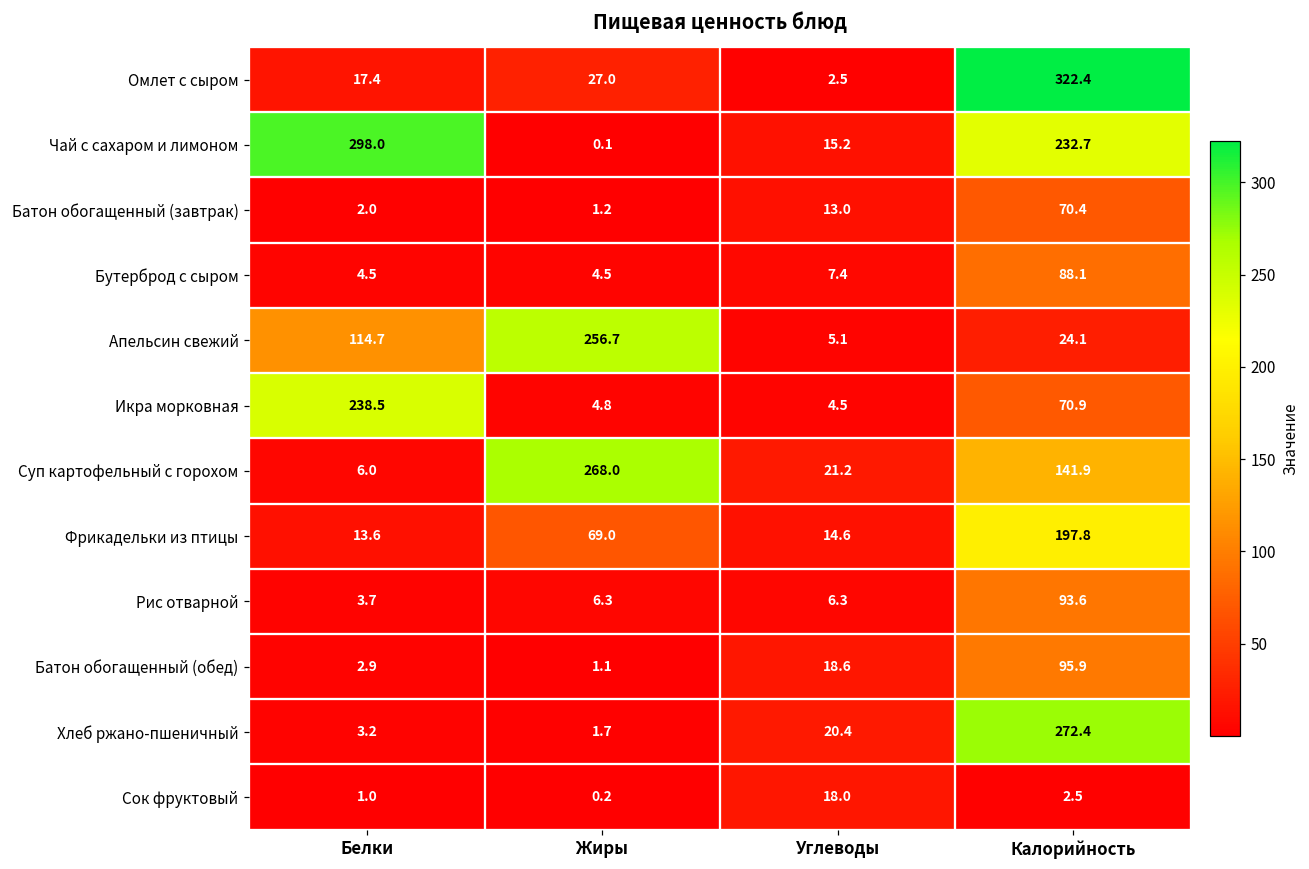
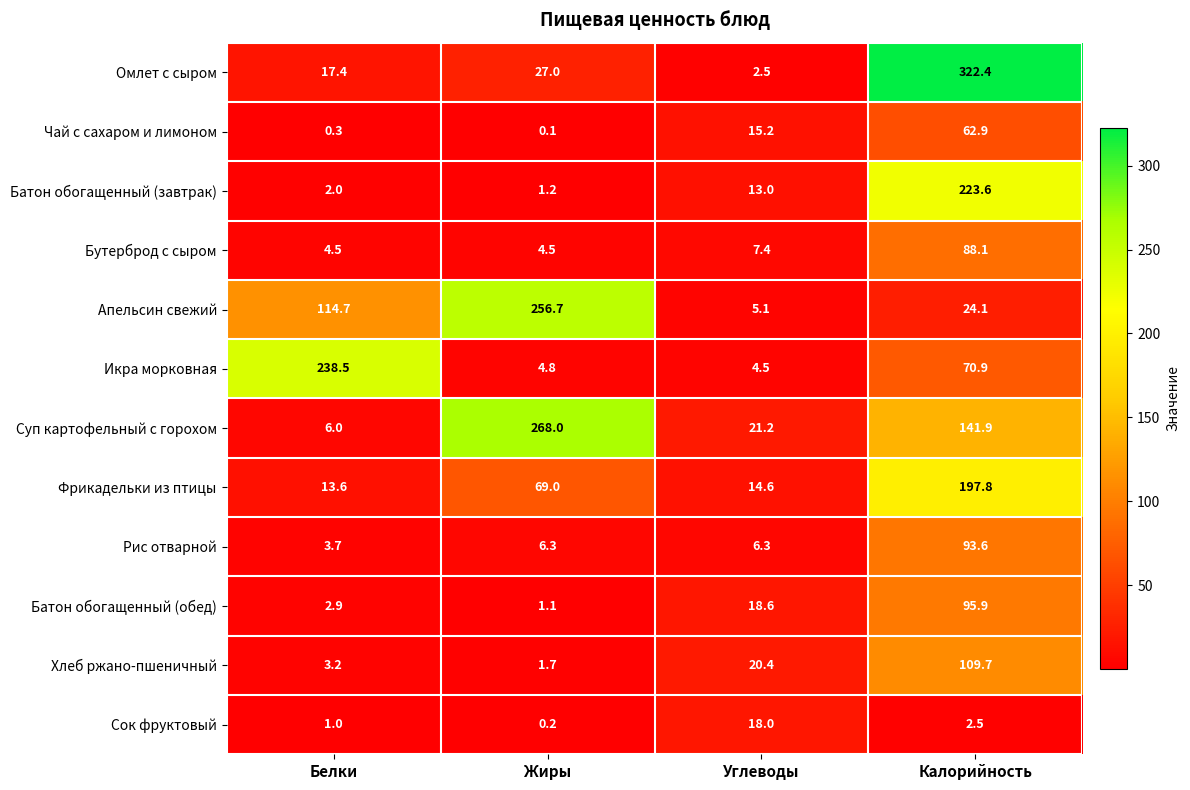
Чай с сахаром и лимоном, Белки: 298.0 -> 0.3
Чай с сахаром и лимоном, Калорийность: 232.7 -> 62.9
Батон обогащенный (завтрак), Калорийность: 70.4 -> 223.6
Хлеб ржано-пшеничный, Калорийность: 272.4 -> 109.7
